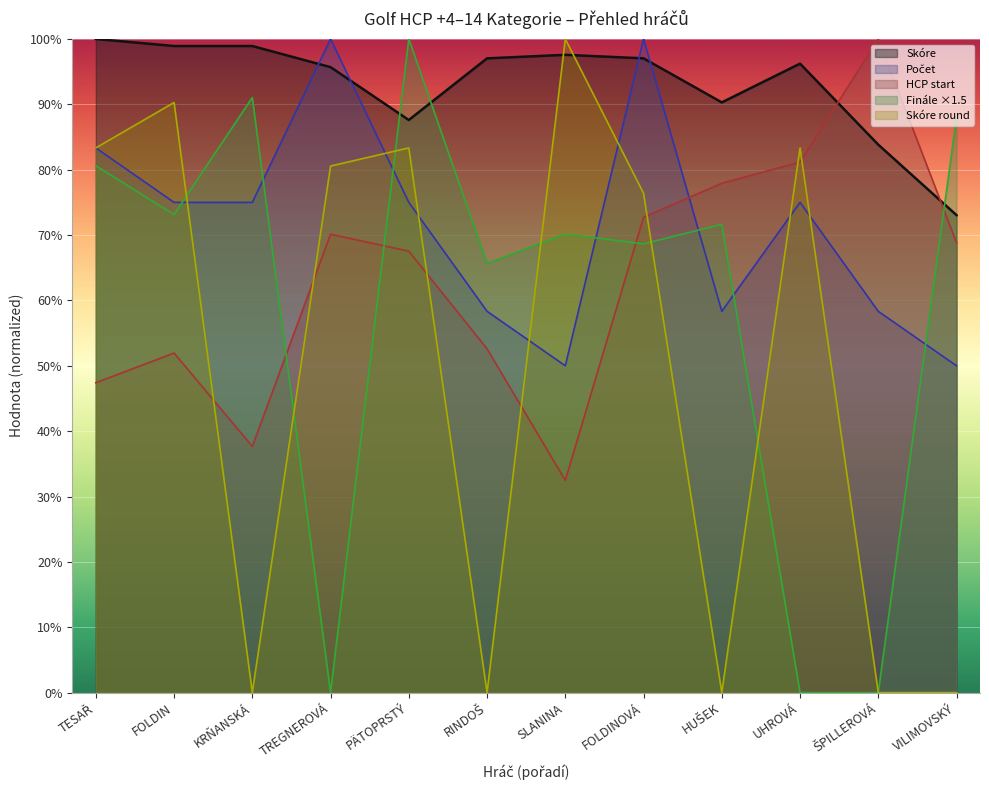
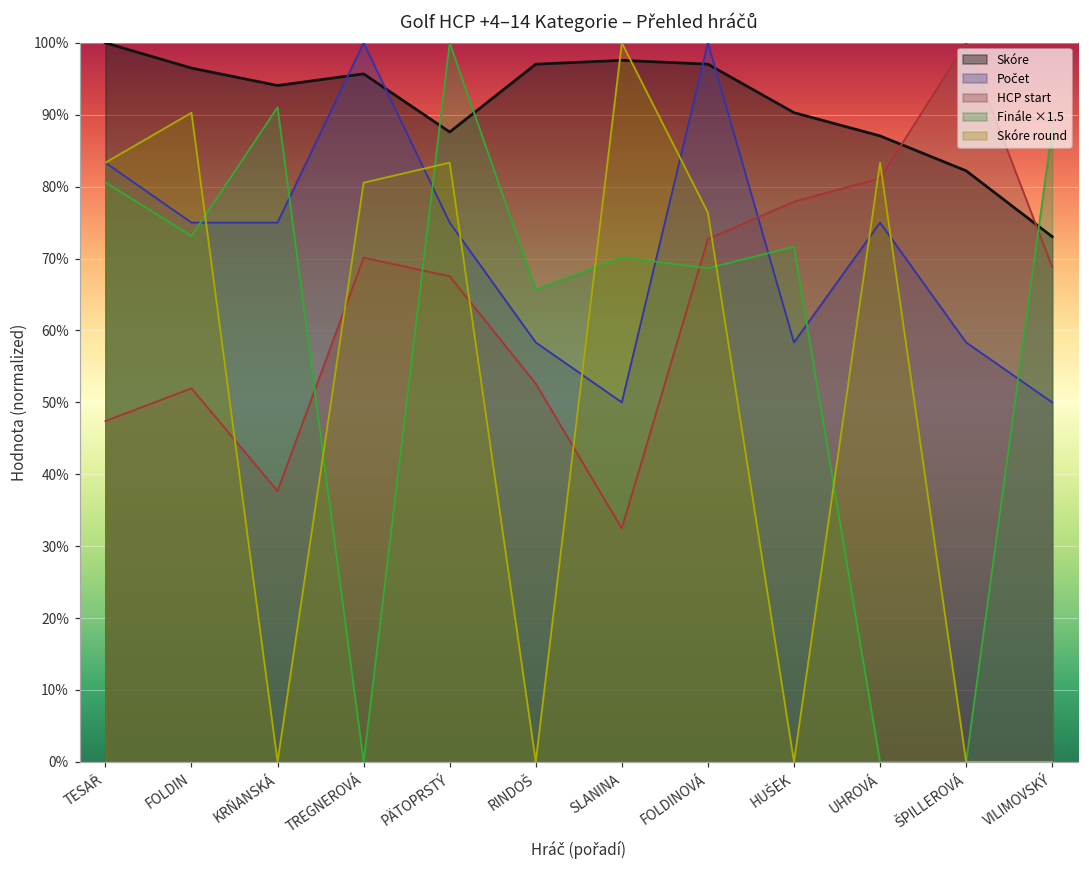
Skóre, FOLDIN: 99% -> 96%
Skóre, KRŇANSKÁ: 99% -> 94%
Skóre, UHROVÁ: 96% -> 87%
Skóre, ŠPILLEROVÁ: 84% -> 82%
